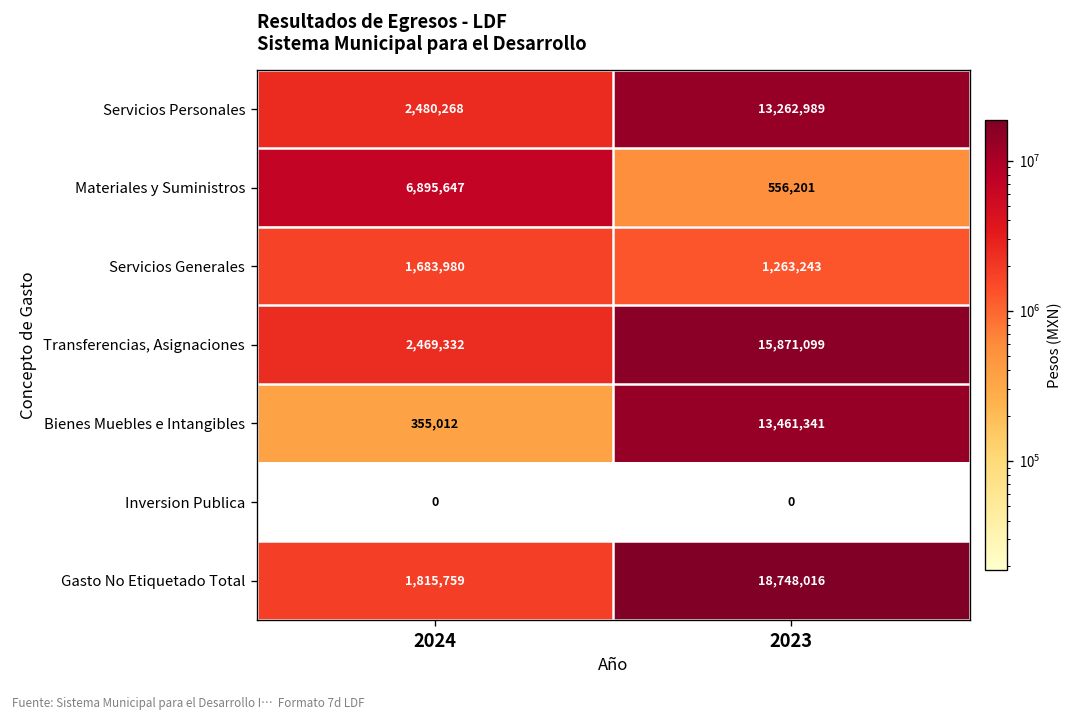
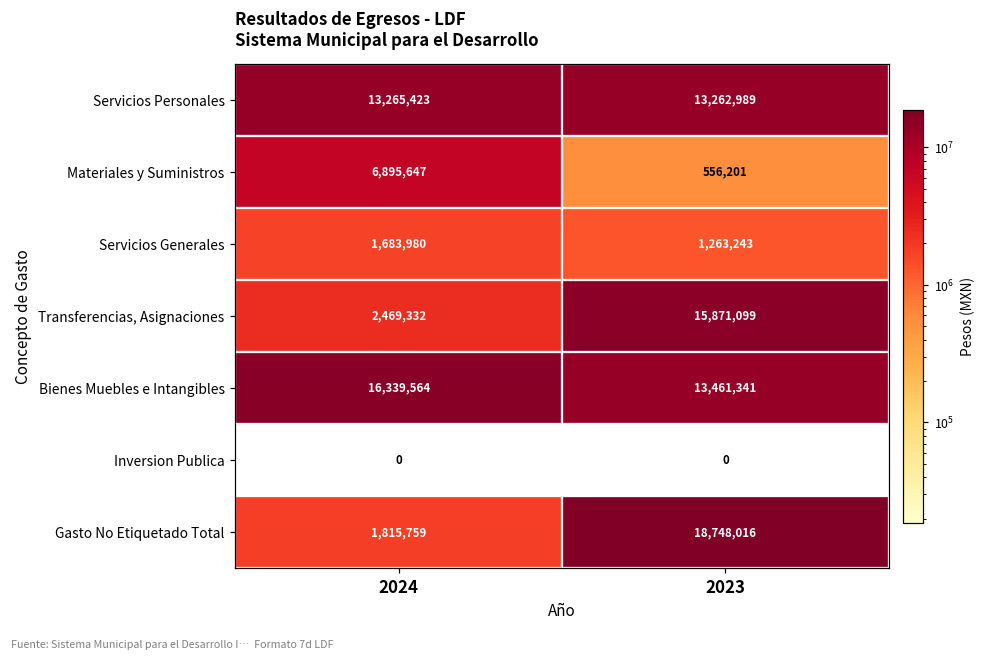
Servicios Personales, 2024: 2,480,268 -> 13,265,423
Bienes Muebles e Intangibles, 2024: 355,012 -> 16,339,564
